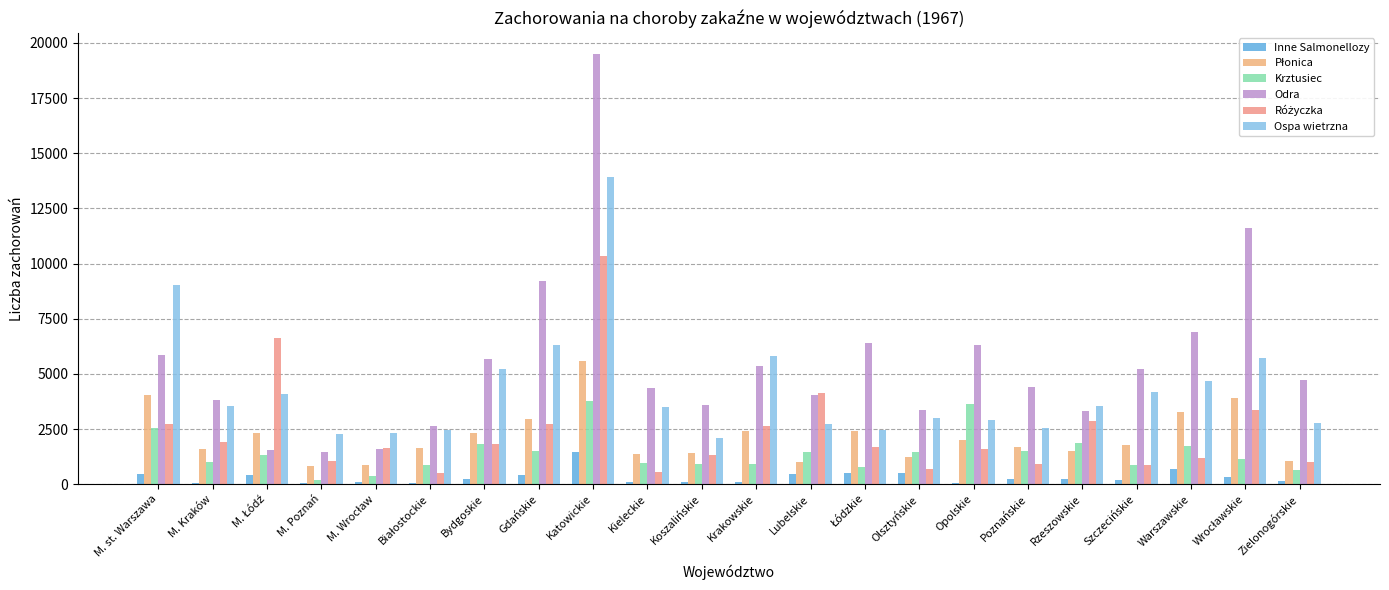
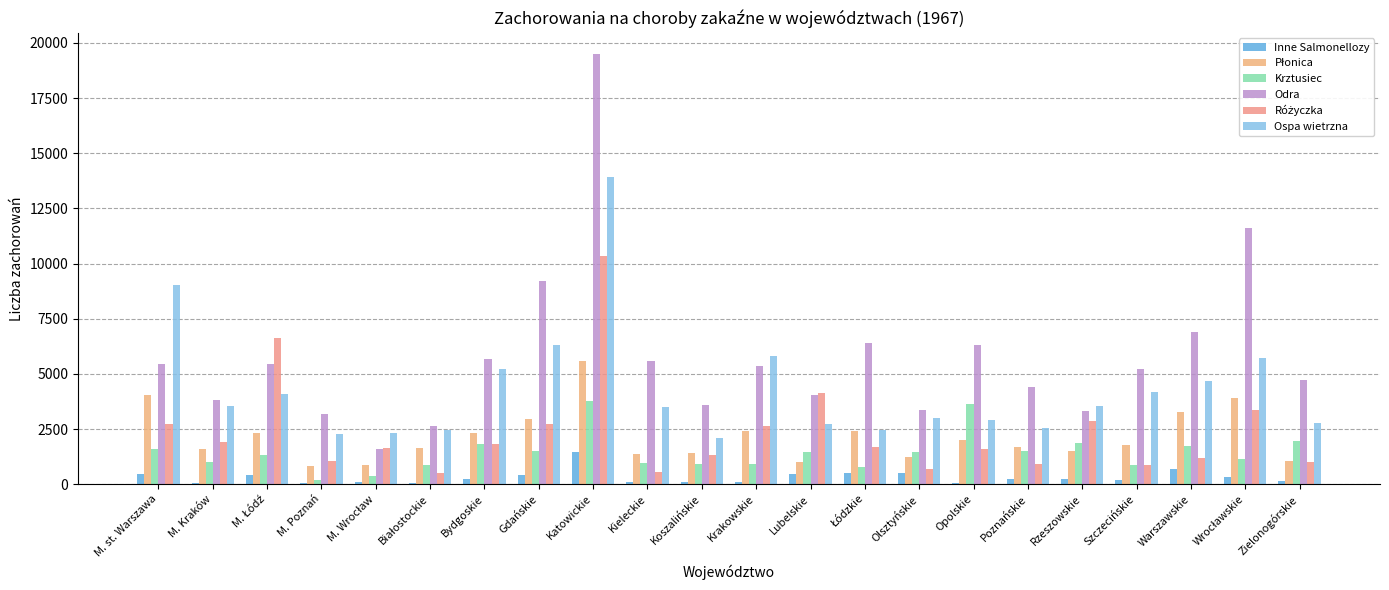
Krztusiec, M. st. Warszawa: 2500 -> 1600
Odra, M. st. Warszawa: 5900 -> 5400
Odra, M. Łódź: 1500 -> 5500
Odra, M. Poznań: 1400 -> 3200
Odra, Kieleckie: 4300 -> 5600
Krztusiec, Zielonogórskie: 700 -> 2000
